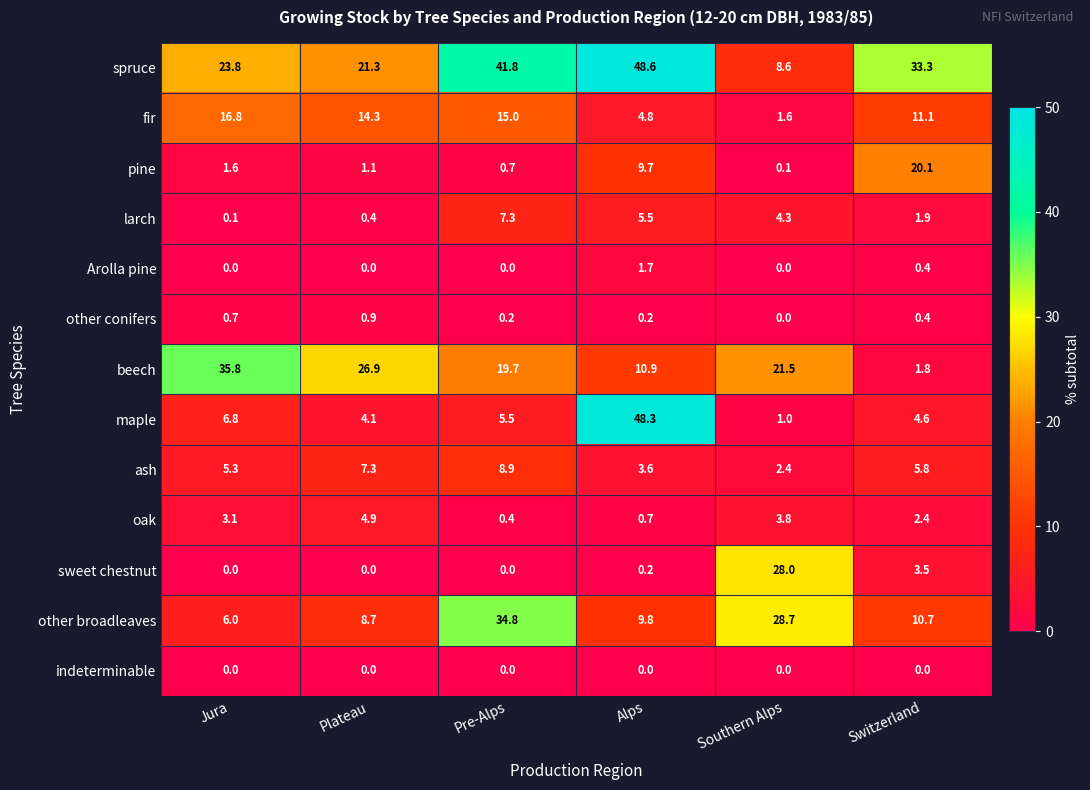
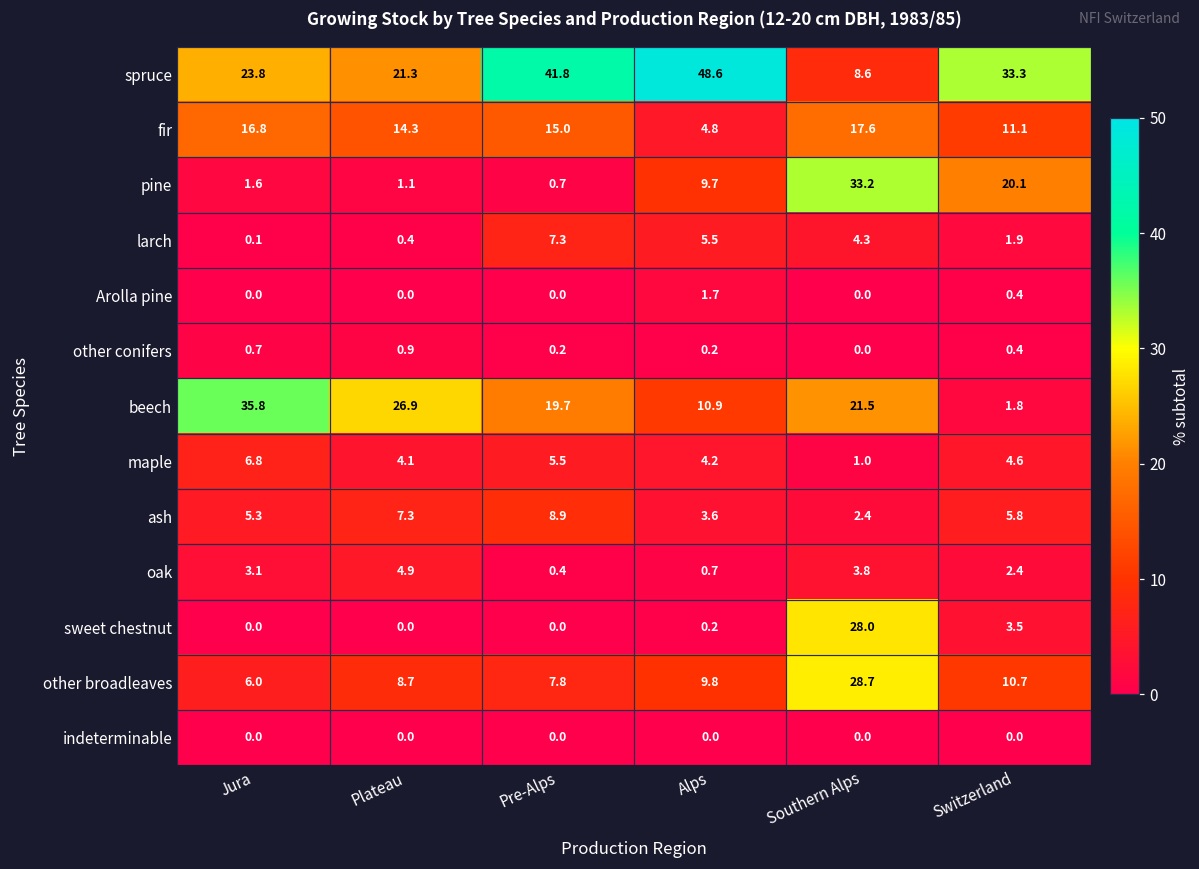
fir, Southern Alps: 1.6 -> 17.6
pine, Southern Alps: 0.1 -> 33.2
maple, Alps: 48.3 -> 4.2
other broadleaves, Pre-Alps: 34.8 -> 7.8
